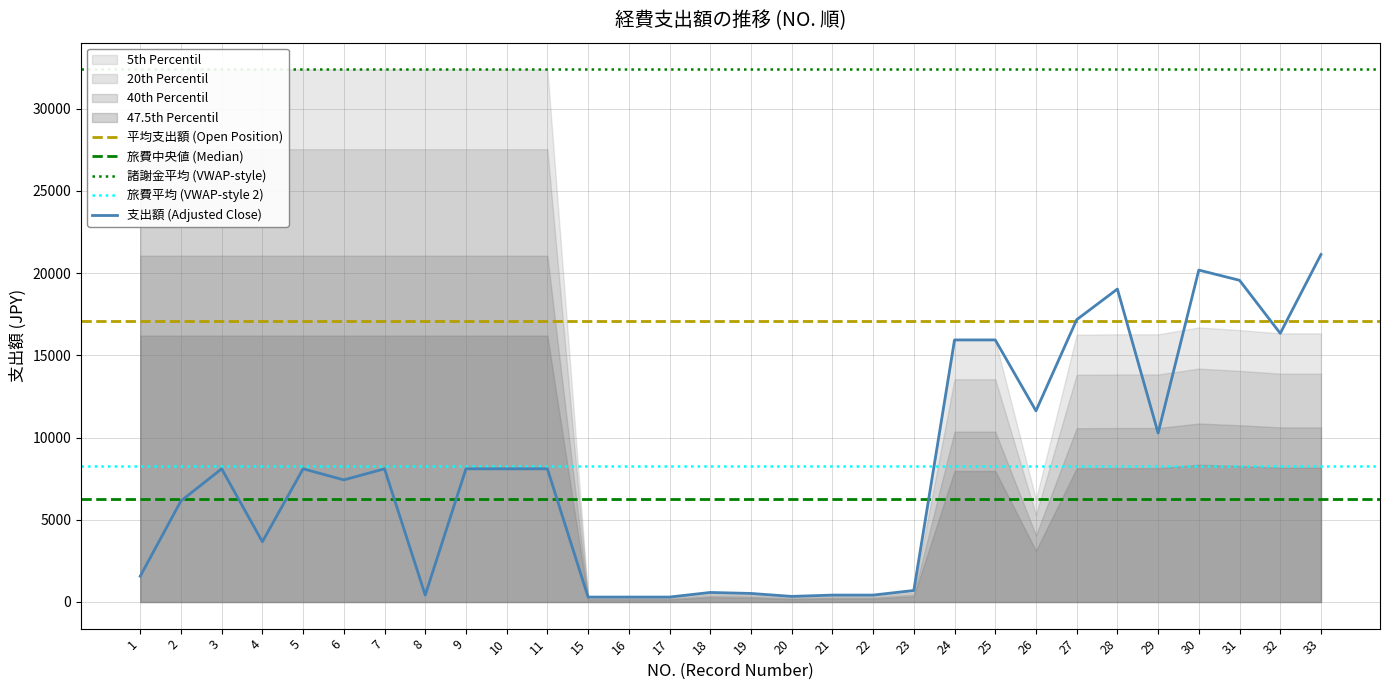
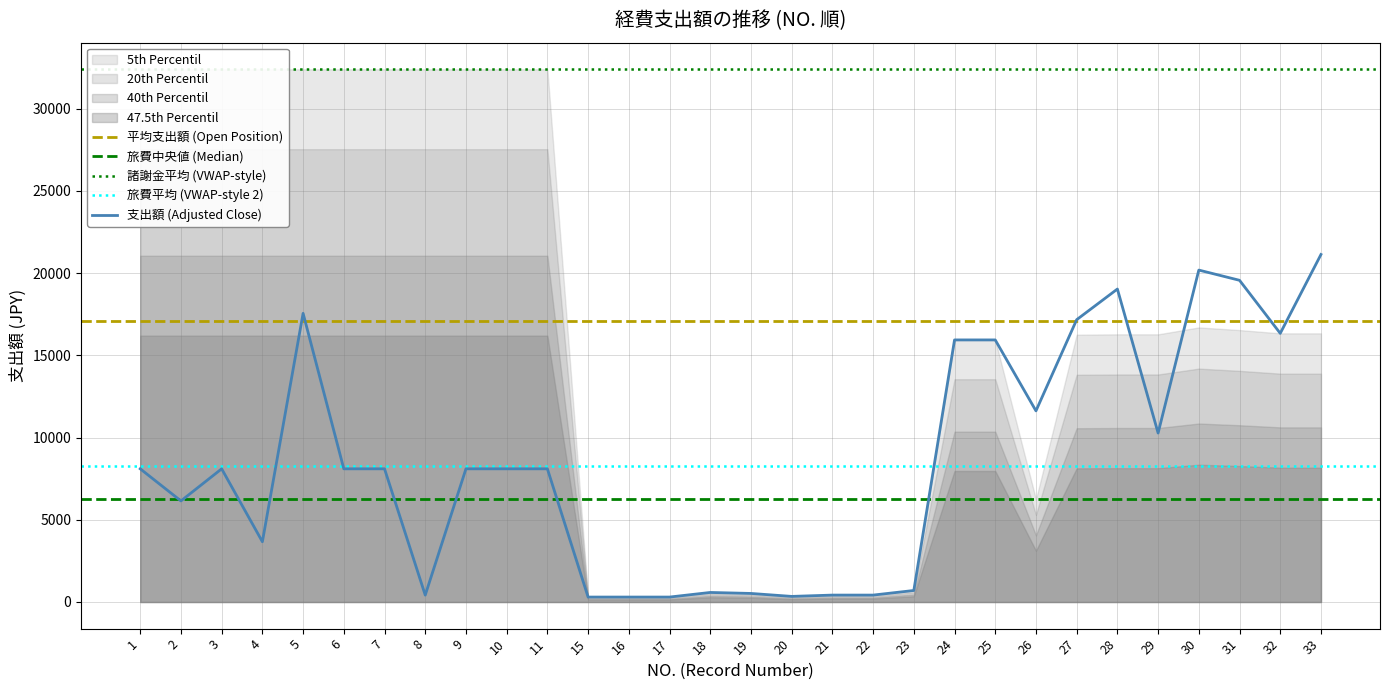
支出額 (Adjusted Close), 1: 1600 -> 8100
支出額 (Adjusted Close), 5: 8100 -> 17600
支出額 (Adjusted Close), 6: 7400 -> 8100
